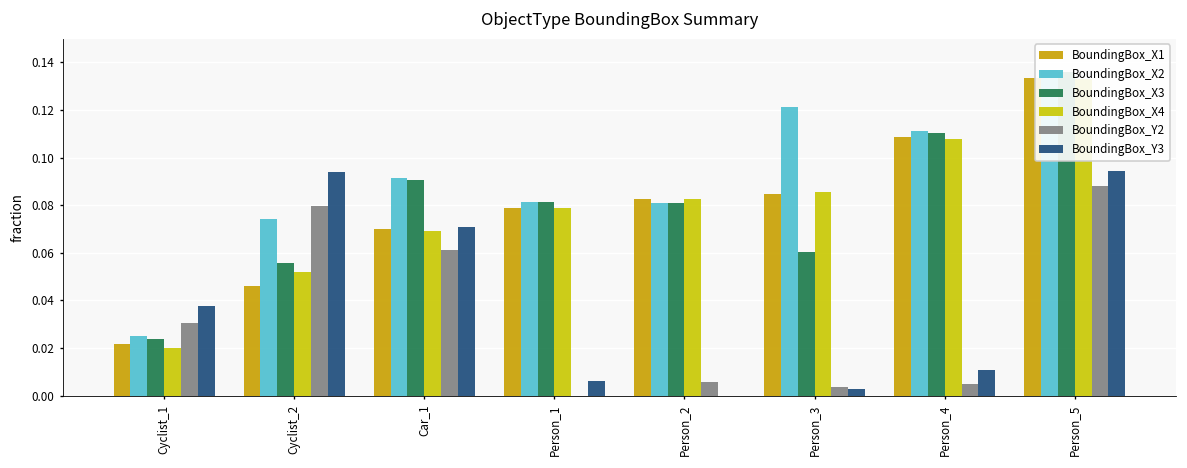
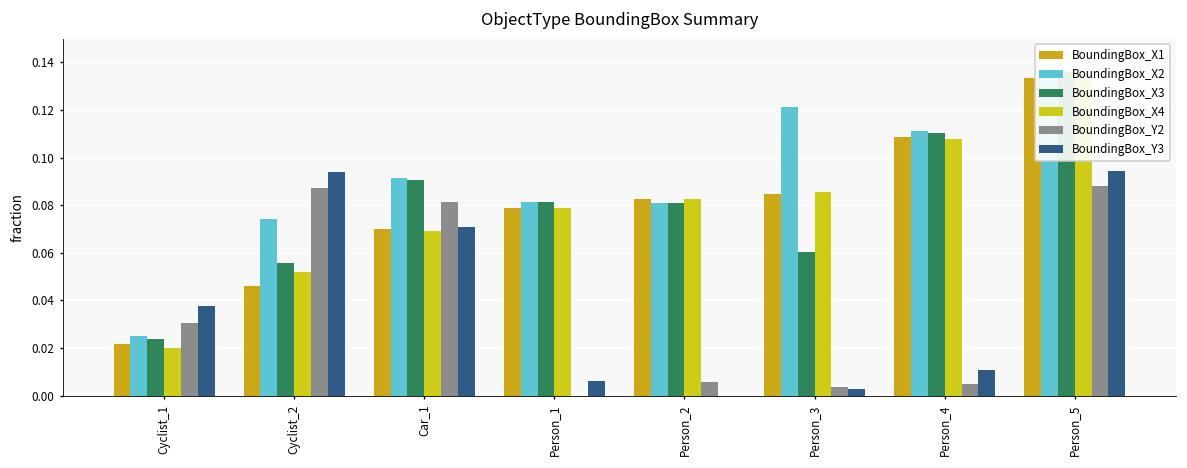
BoundingBox_Y2, Cyclist_2: 0.080 -> 0.087
BoundingBox_Y2, Car_1: 0.061 -> 0.081
